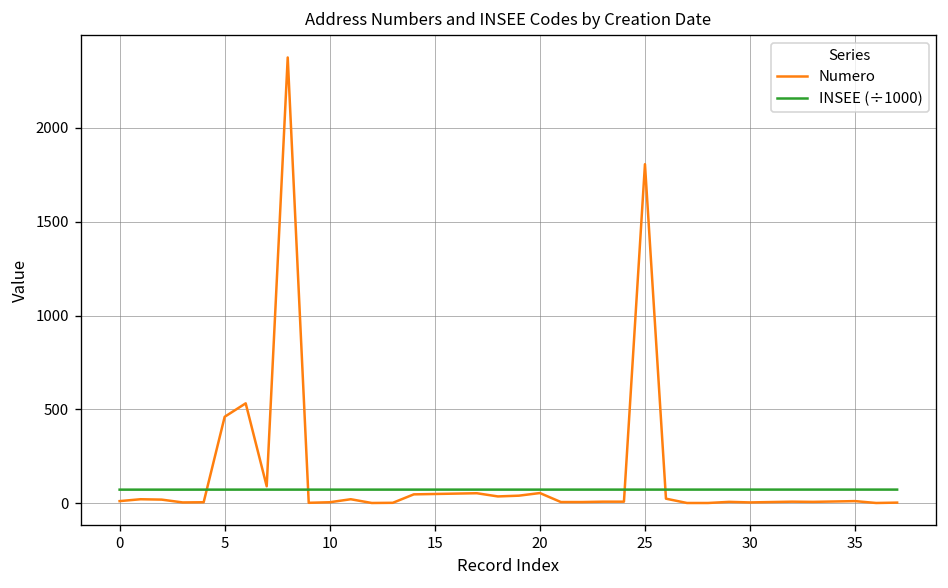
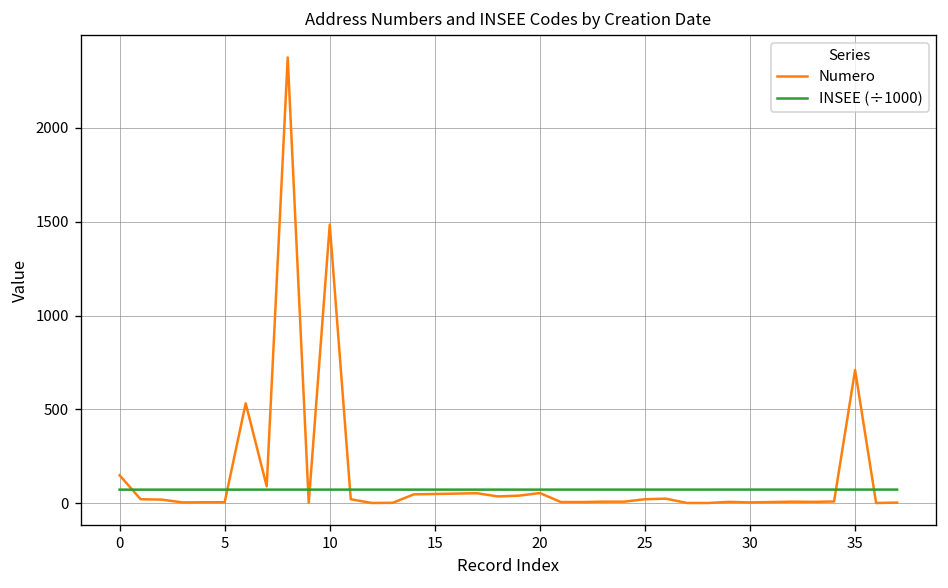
Numero, 0: 10 -> 150
Numero, 5: 460 -> 10
Numero, 10: 10 -> 1480
Numero, 25: 1810 -> 20
Numero, 35: 10 -> 710
